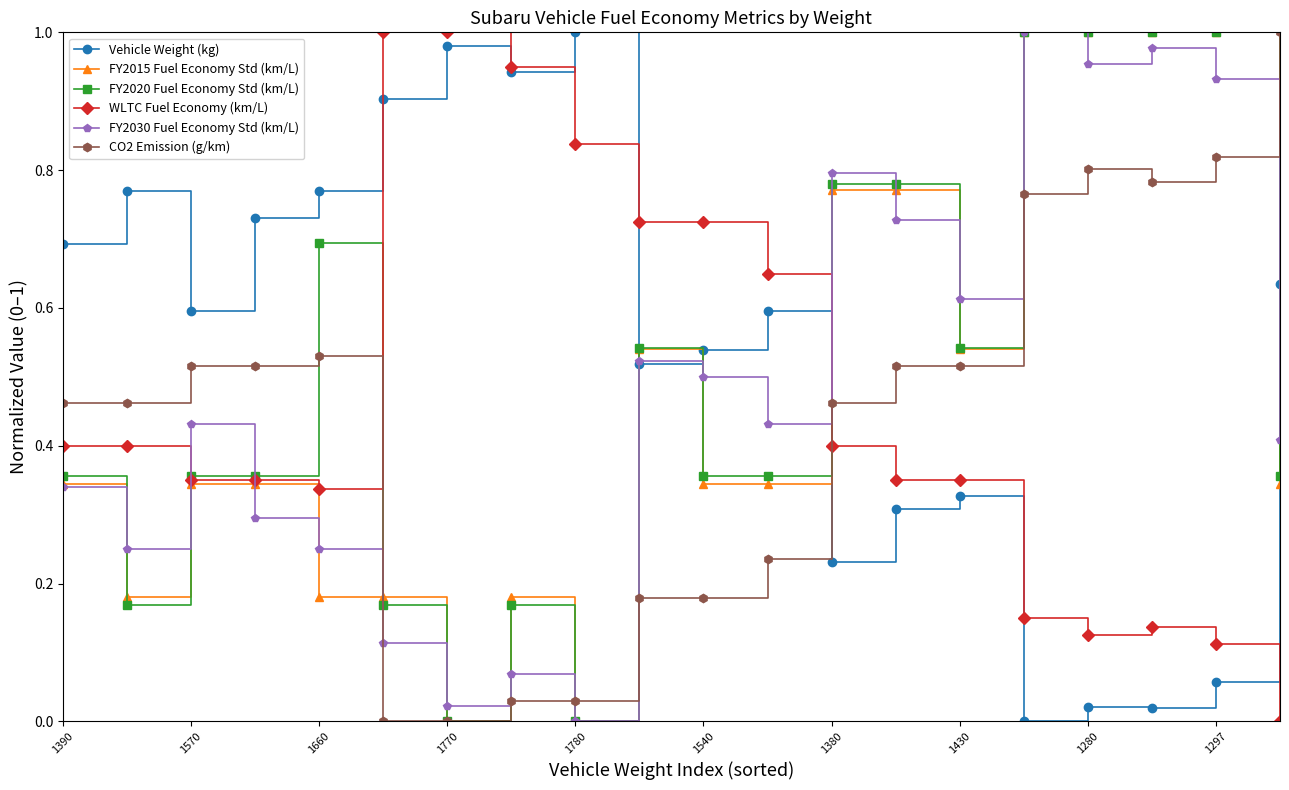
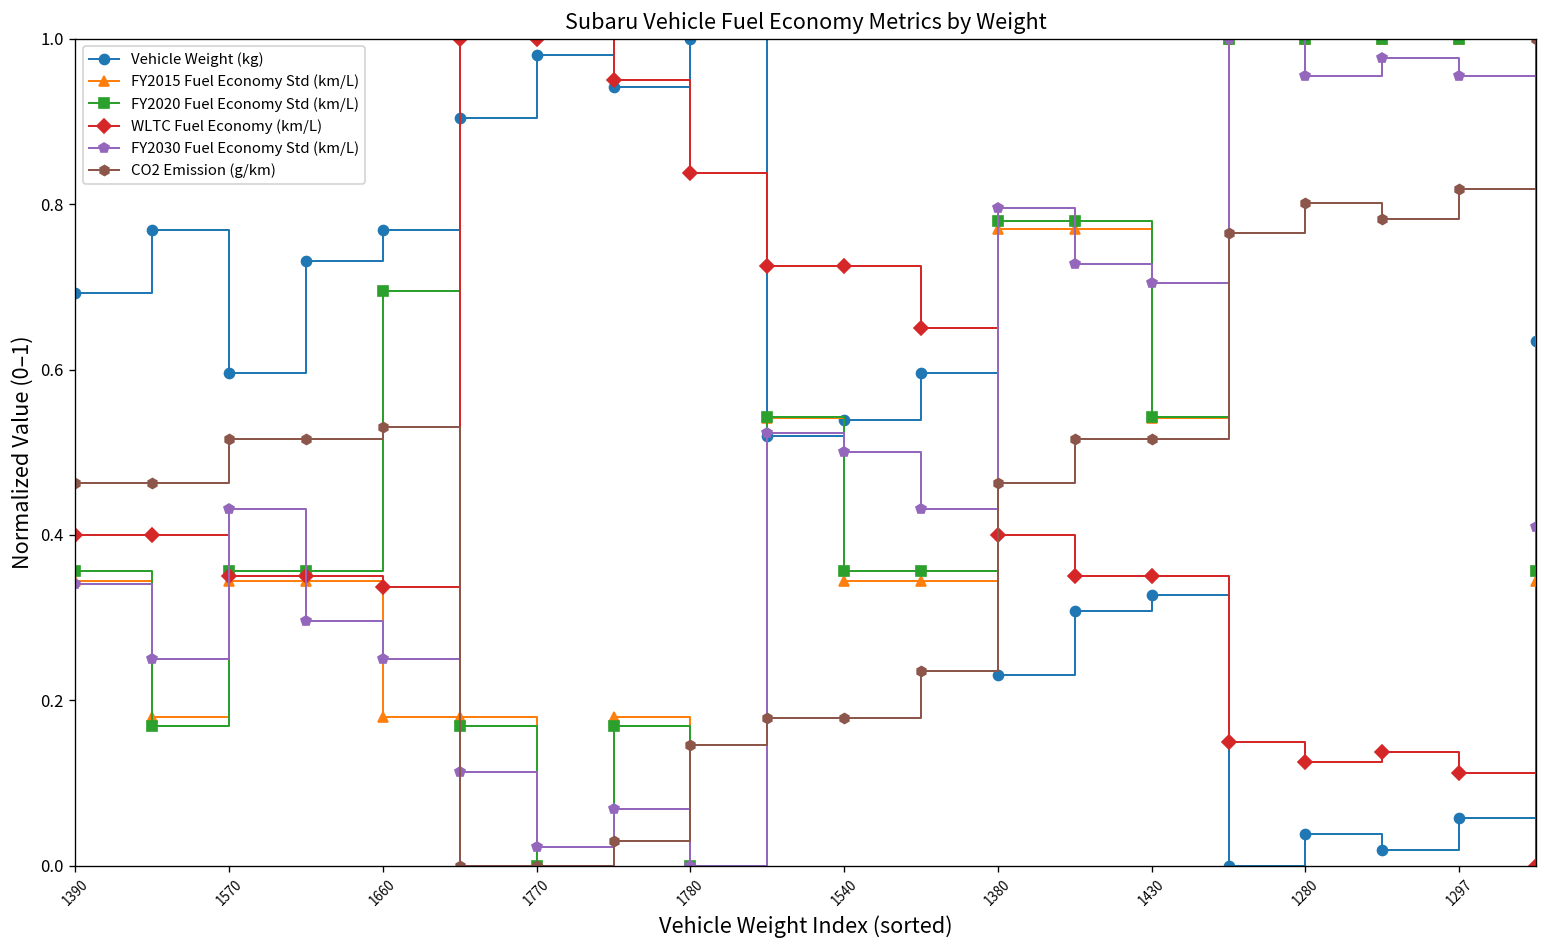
CO2 Emission (g/km), 1780: 0.03 -> 0.15
FY2030 Fuel Economy Std (km/L), 1430: 0.61 -> 0.70
Vehicle Weight (kg), 1280: 0.02 -> 0.04
FY2030 Fuel Economy Std (km/L), 1297: 0.93 -> 0.95
